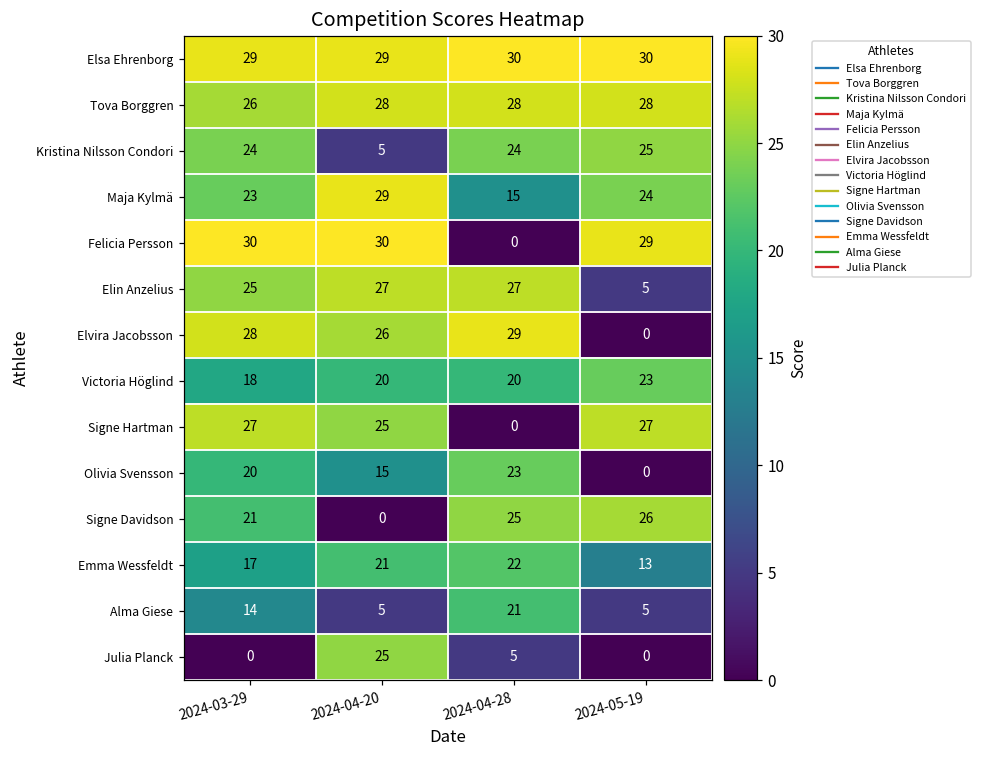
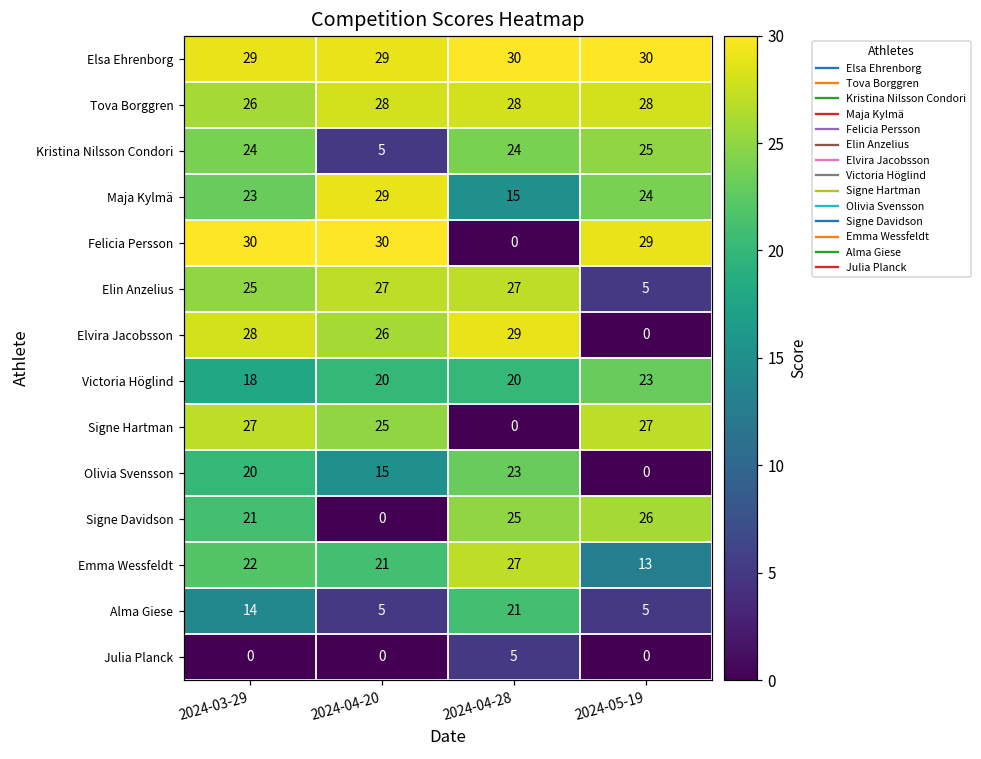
Emma Wessfeldt, 2024-03-29: 17 -> 22
Emma Wessfeldt, 2024-04-28: 22 -> 27
Julia Planck, 2024-04-20: 25 -> 0
